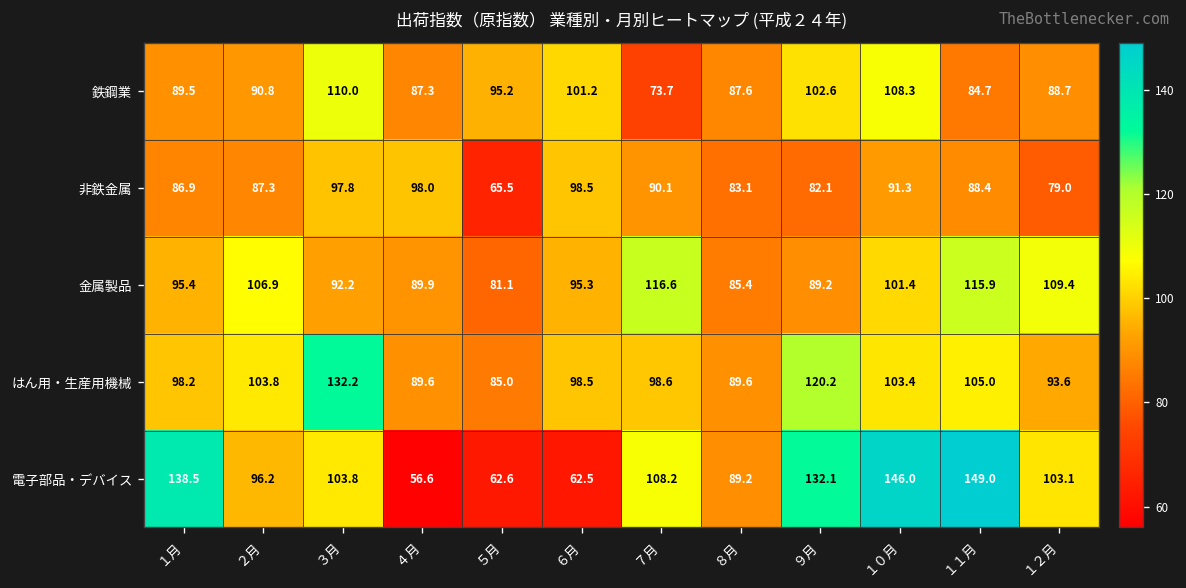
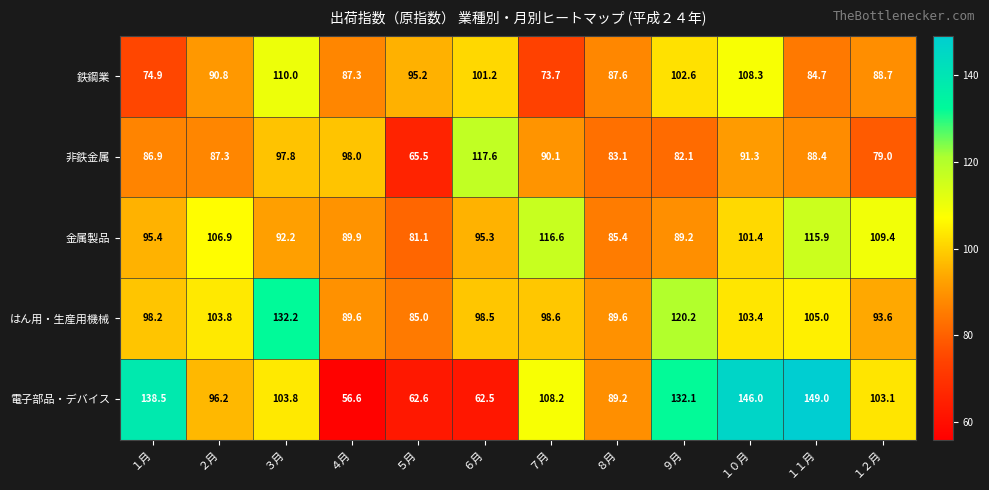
鉄鋼業, １月: 89.5 -> 74.9
非鉄金属, ６月: 98.5 -> 117.6
